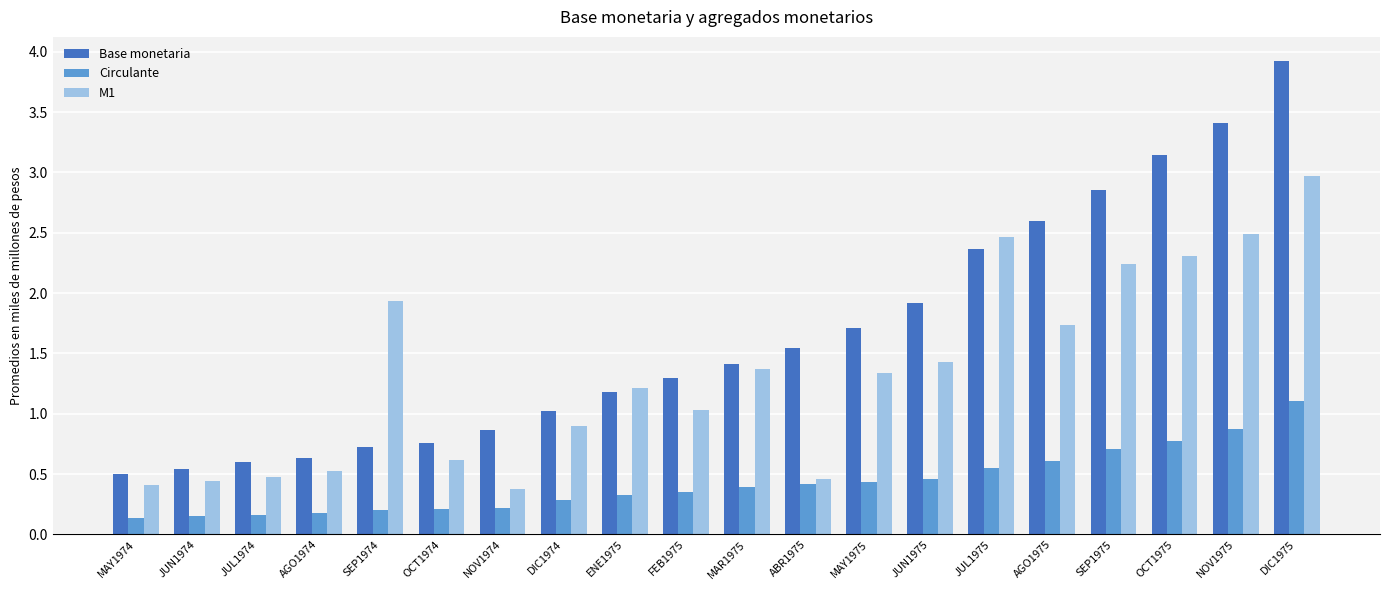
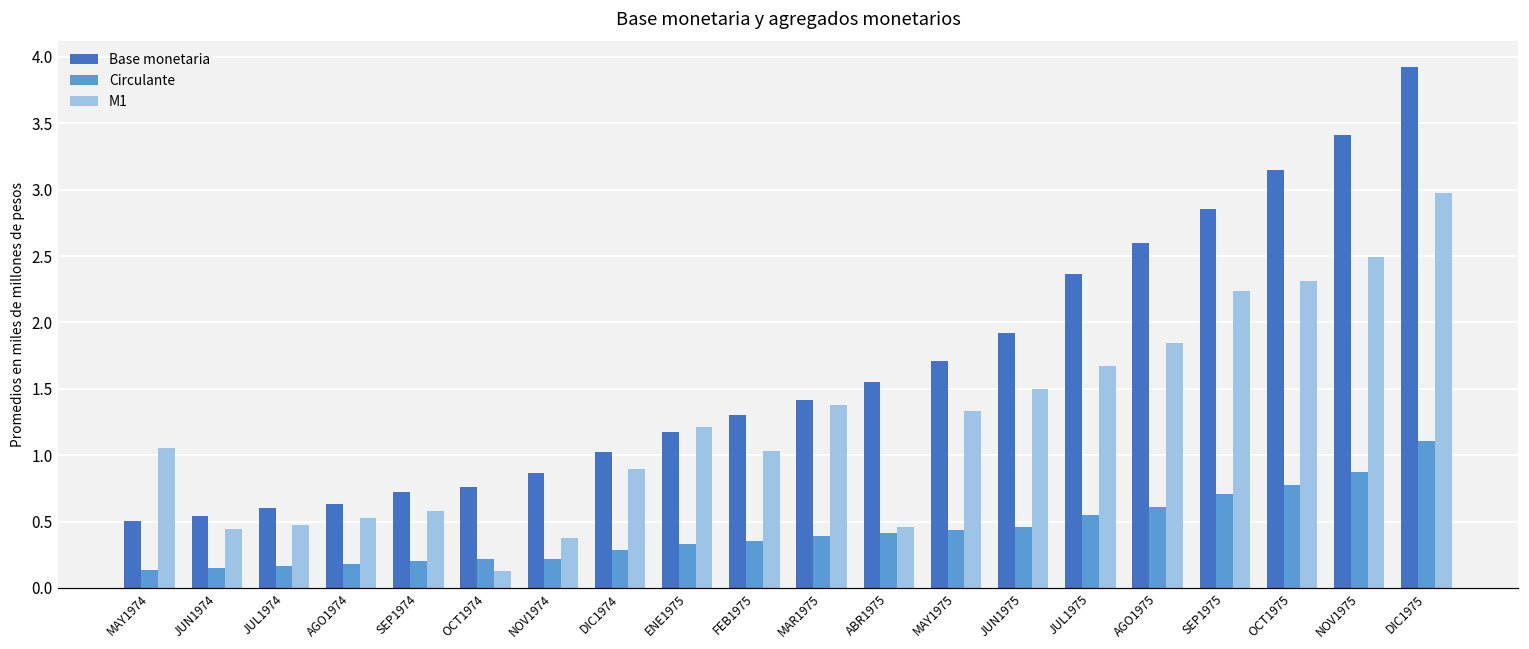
M1, MAY1974: 0.41 -> 1.05
M1, SEP1974: 1.93 -> 0.58
M1, OCT1974: 0.61 -> 0.12
M1, JUN1975: 1.43 -> 1.50
M1, JUL1975: 2.46 -> 1.67
M1, AGO1975: 1.74 -> 1.85
